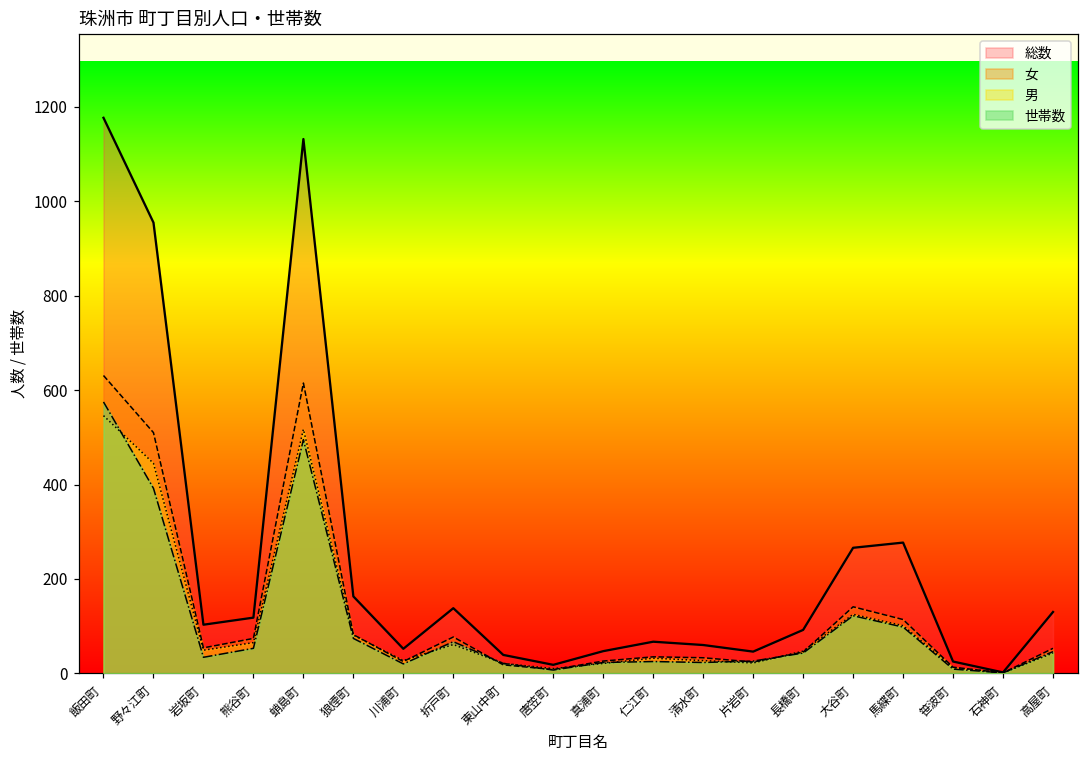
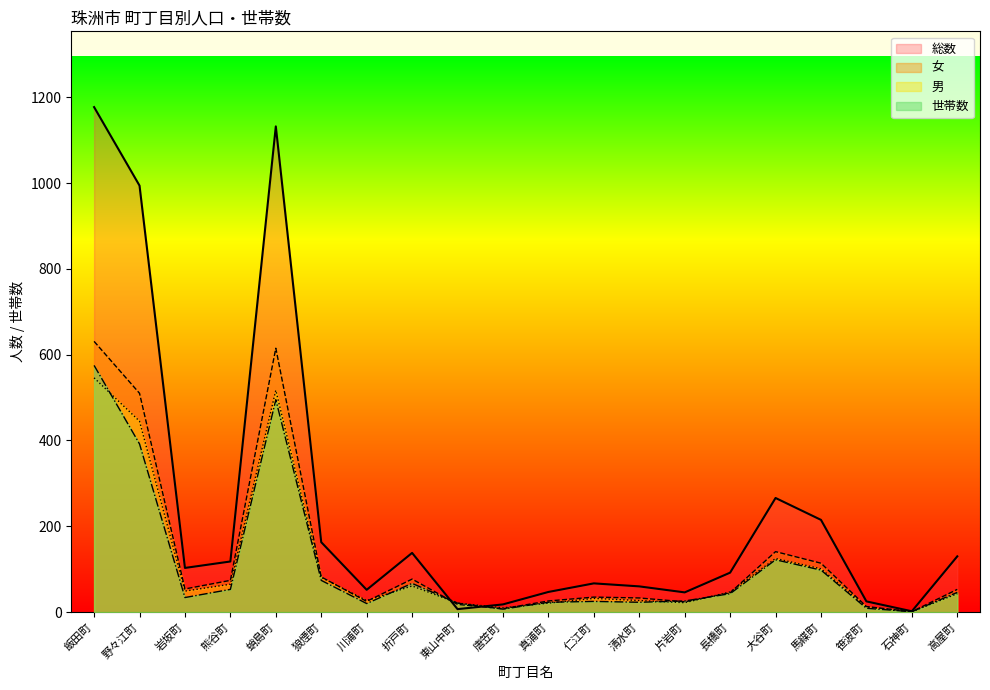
総数, 野々江町: 960 -> 990
総数, 東山中町: 40 -> 10
総数, 馬緤町: 280 -> 220
